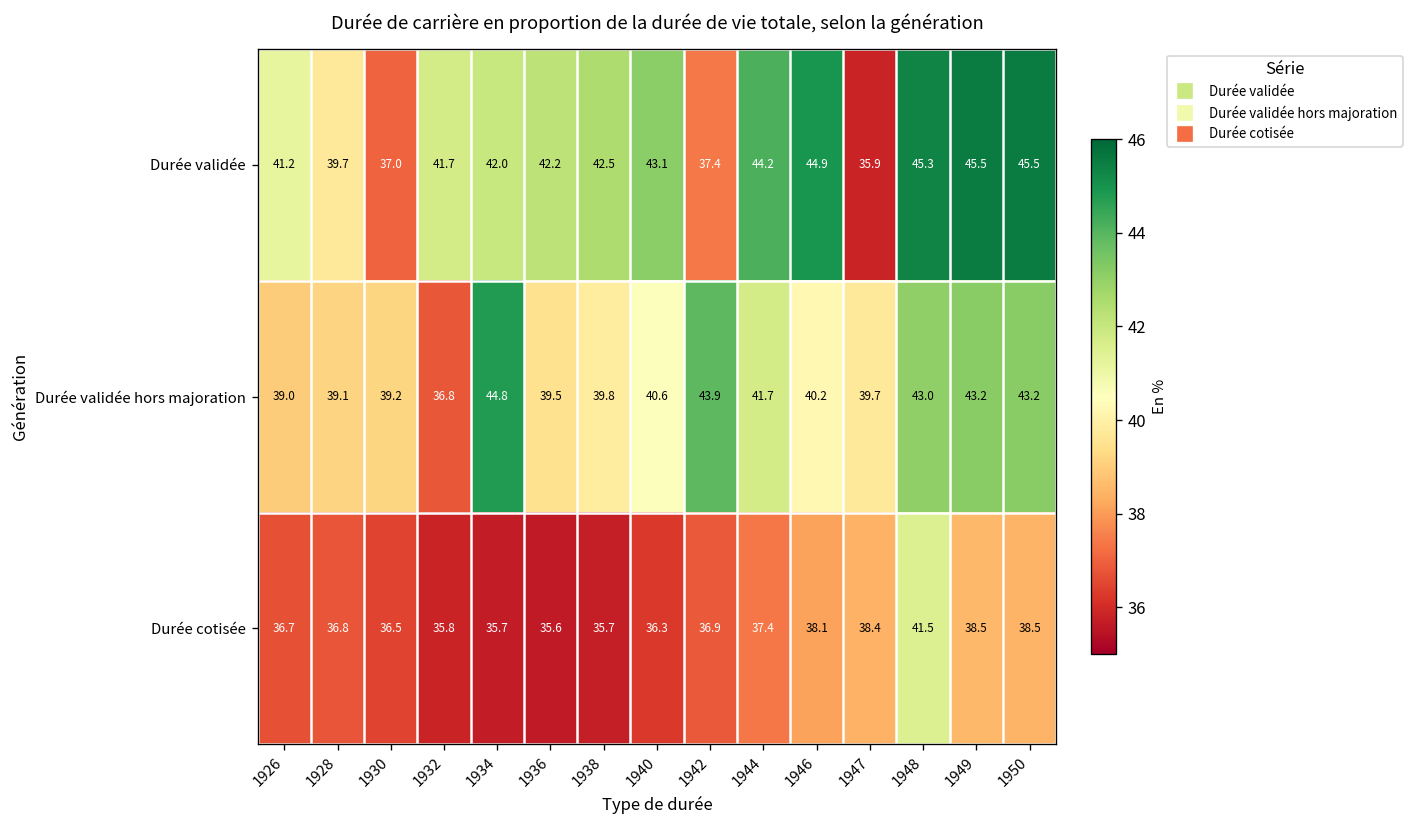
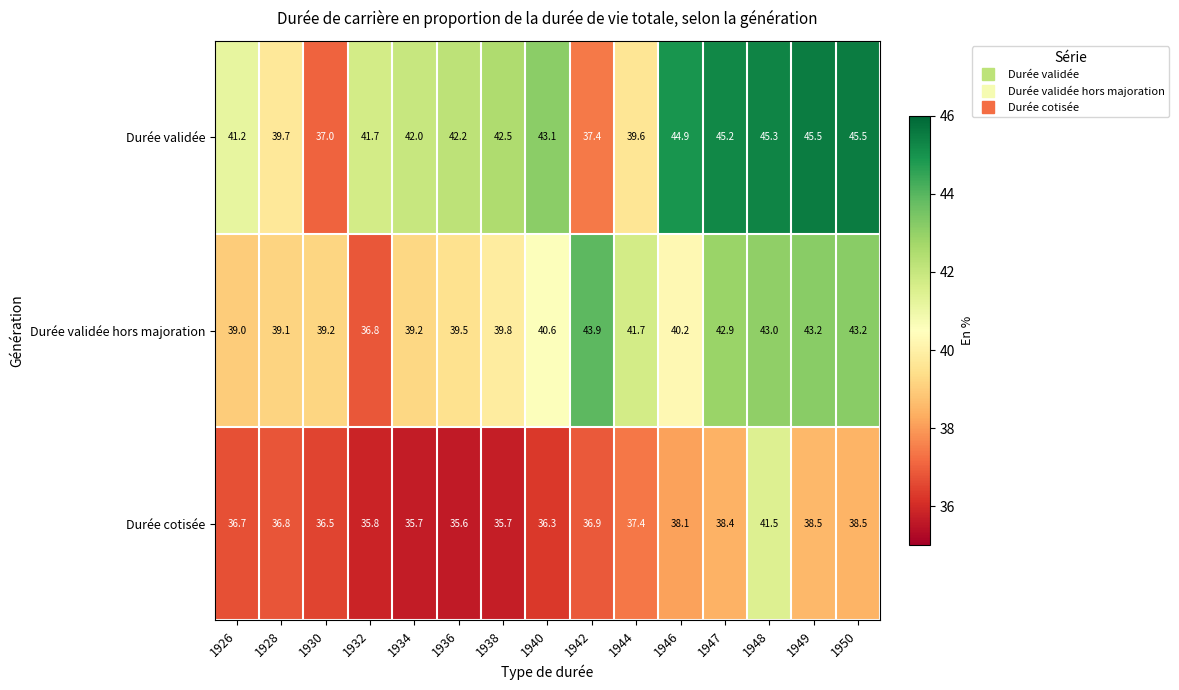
Durée validée, 1944: 44.2 -> 39.6
Durée validée, 1947: 35.9 -> 45.2
Durée validée hors majoration, 1934: 44.8 -> 39.2
Durée validée hors majoration, 1947: 39.7 -> 42.9
